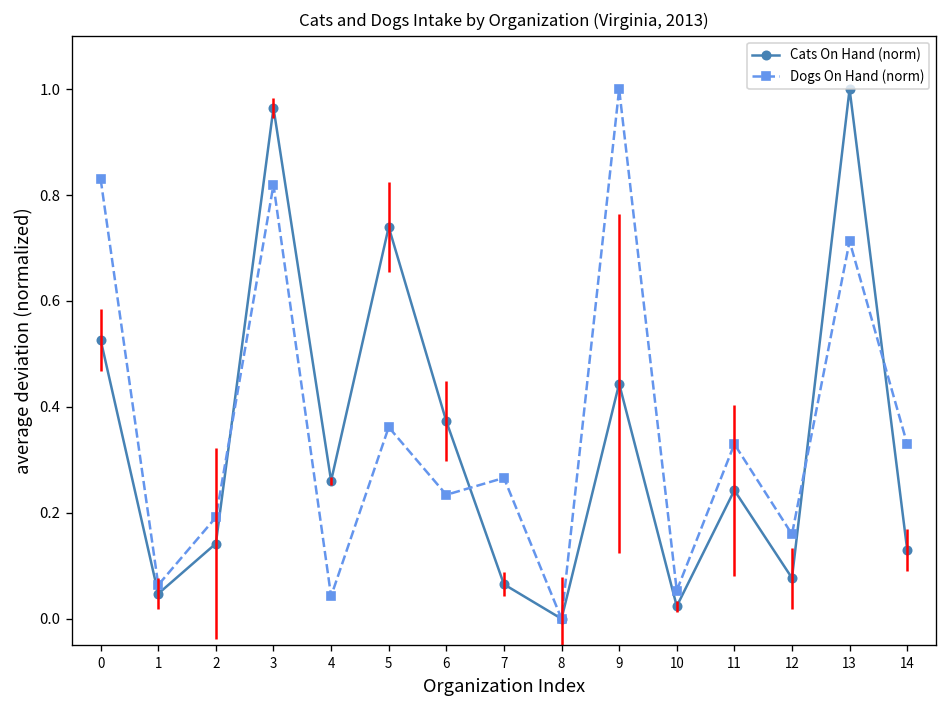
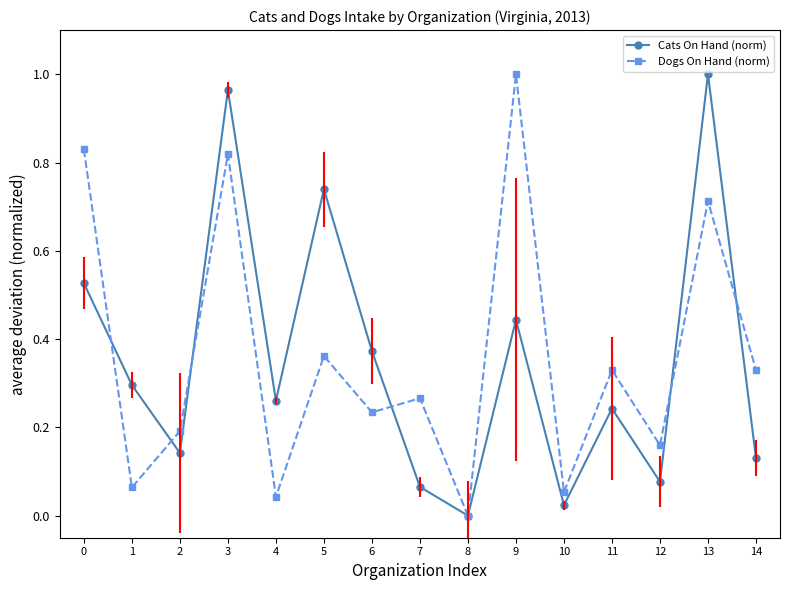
Cats On Hand (norm), 1: 0.05 -> 0.30
